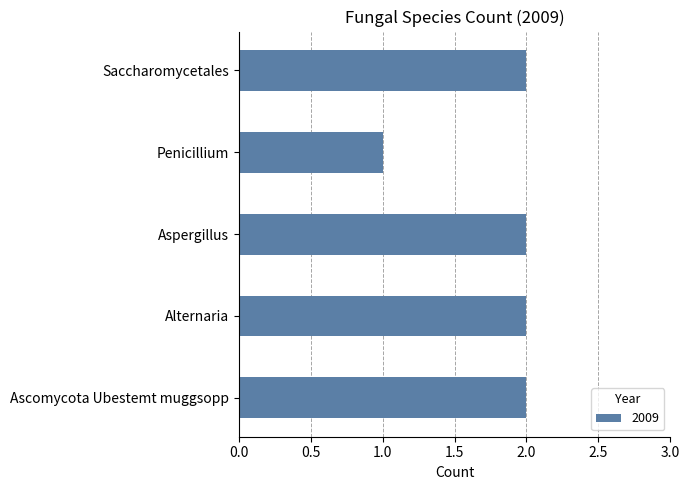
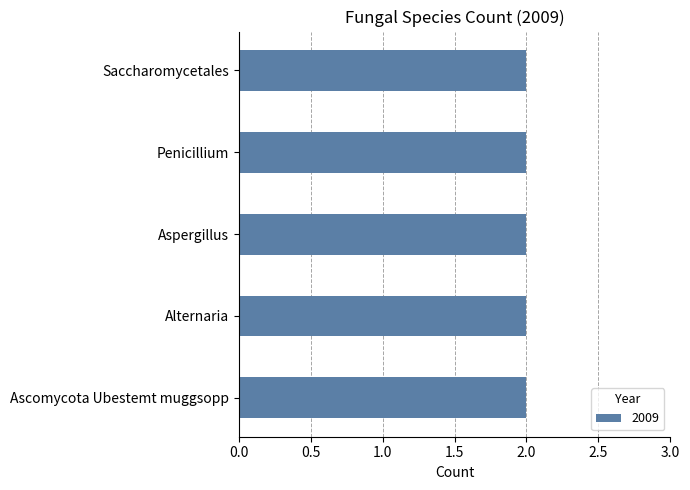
Penicillium: 1 -> 2
